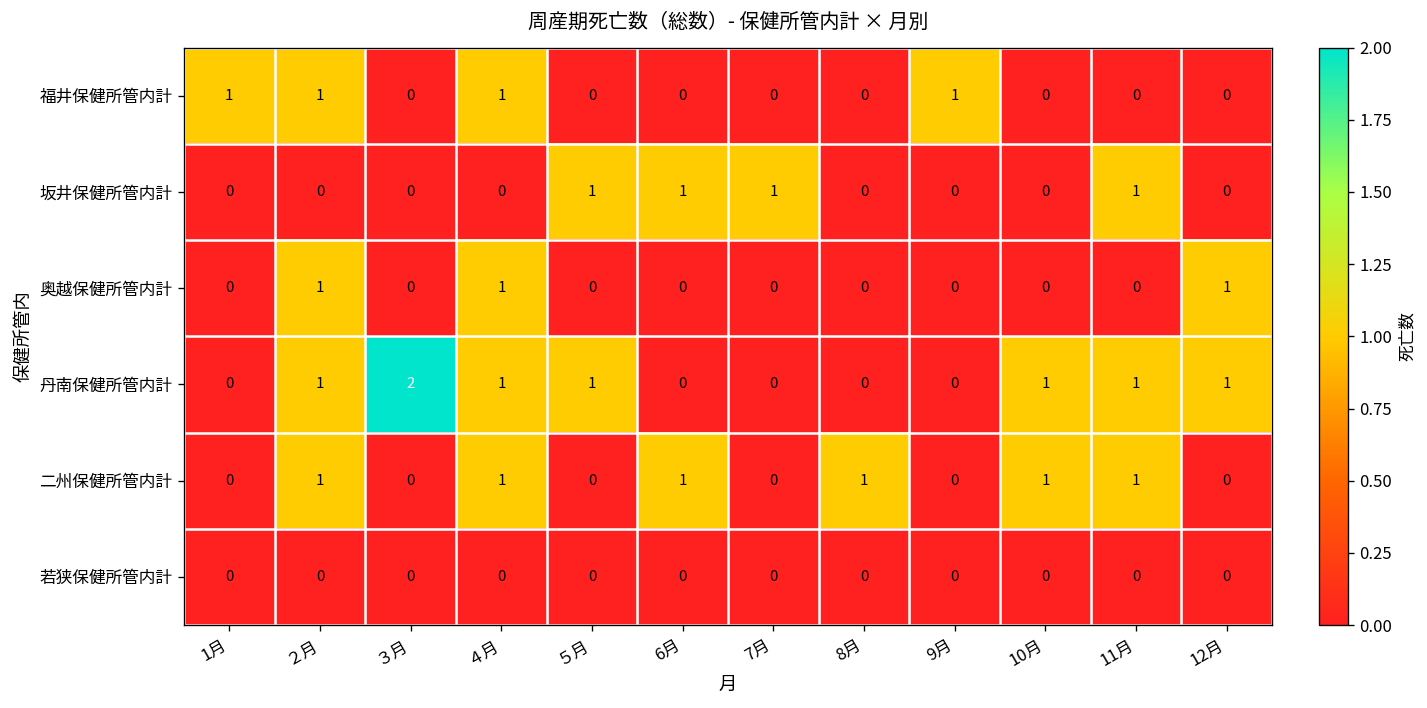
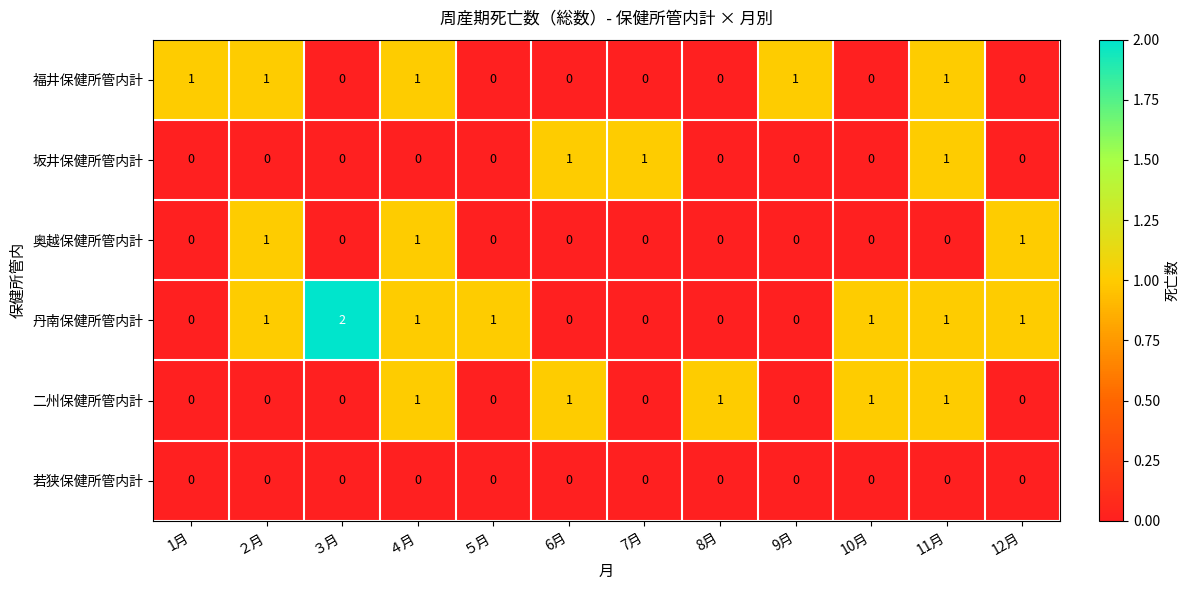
福井保健所管内計, 11月: 0 -> 1
坂井保健所管内計, ５月: 1 -> 0
二州保健所管内計, ２月: 1 -> 0
